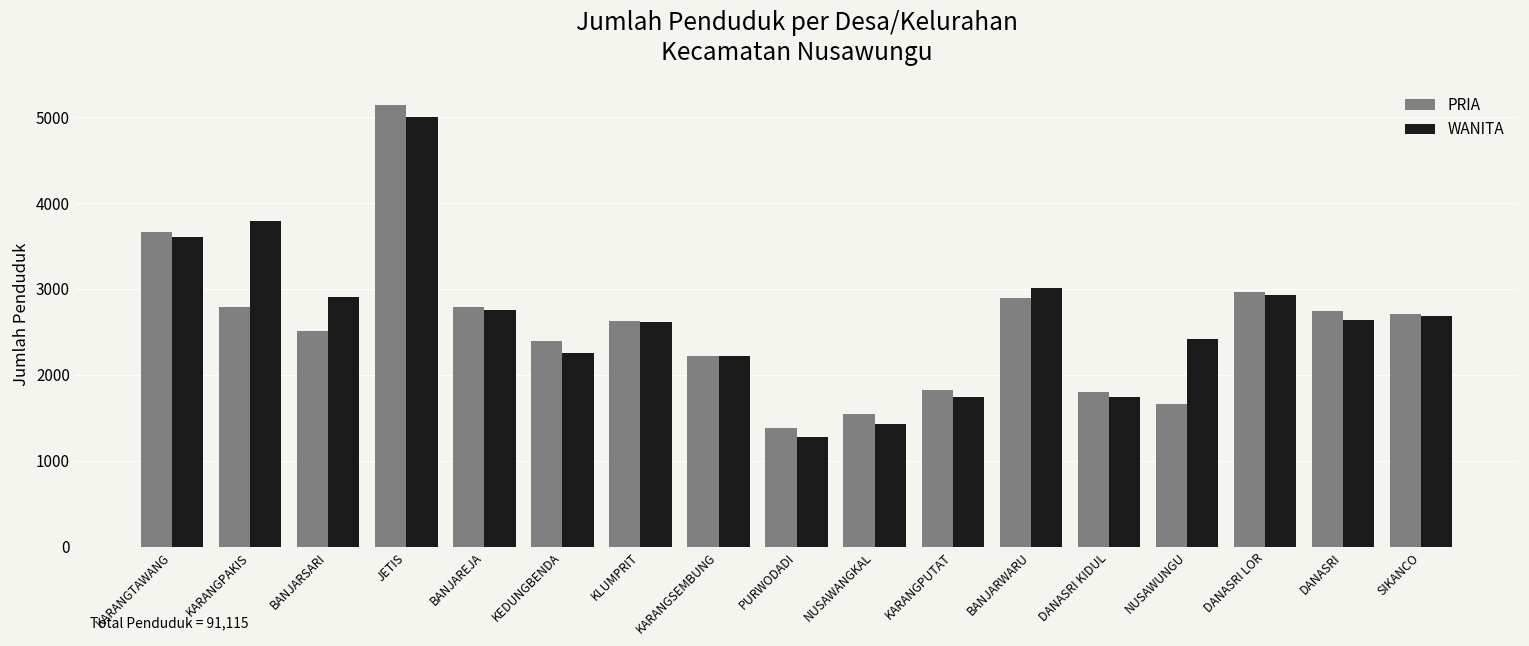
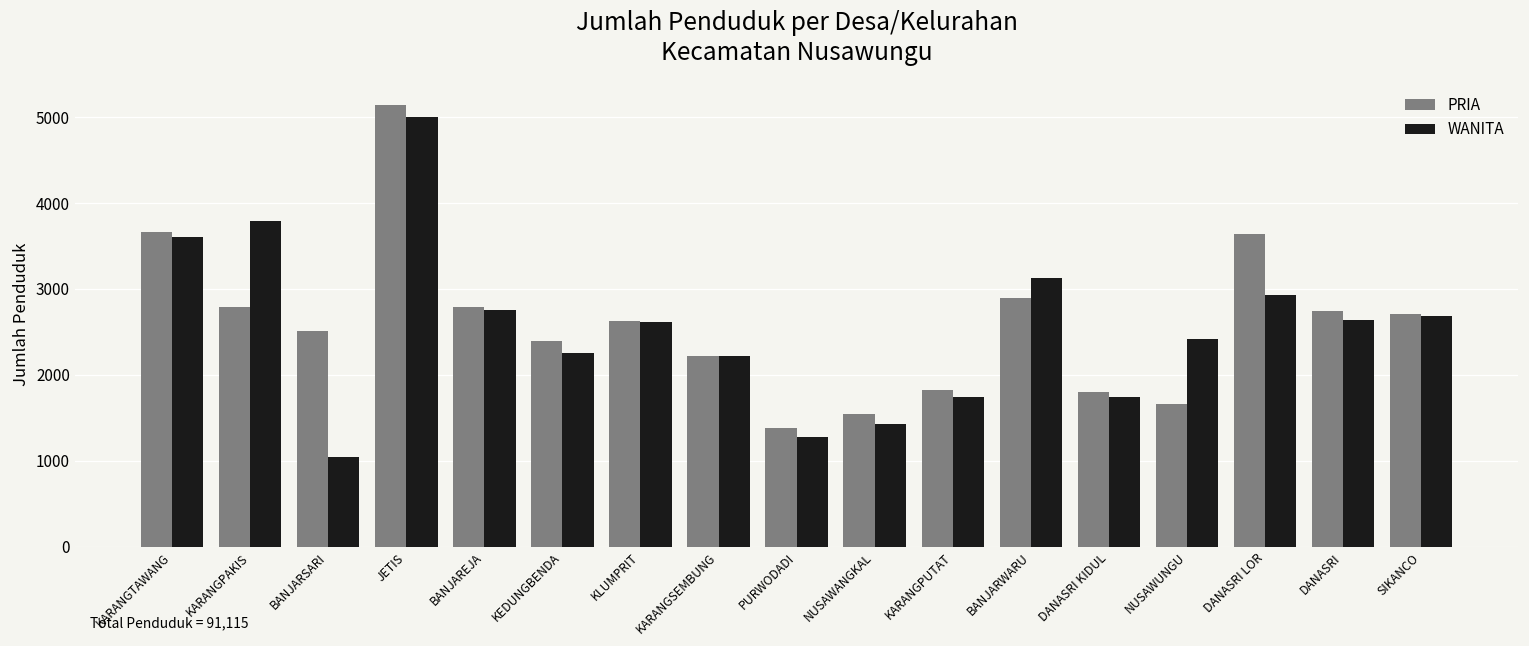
WANITA, BANJARSARI: 2900 -> 1000
WANITA, BANJARWARU: 3000 -> 3100
PRIA, DANASRI LOR: 3000 -> 3600
